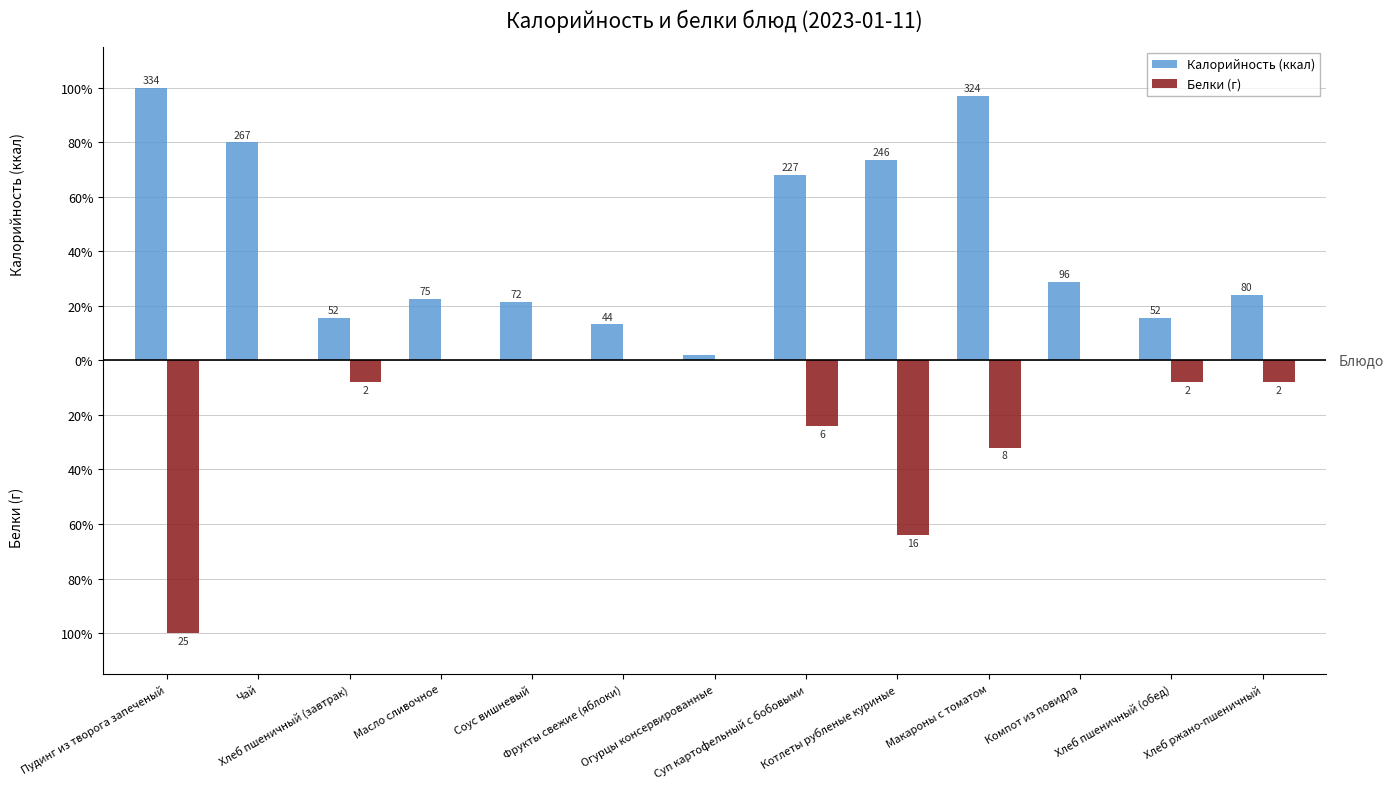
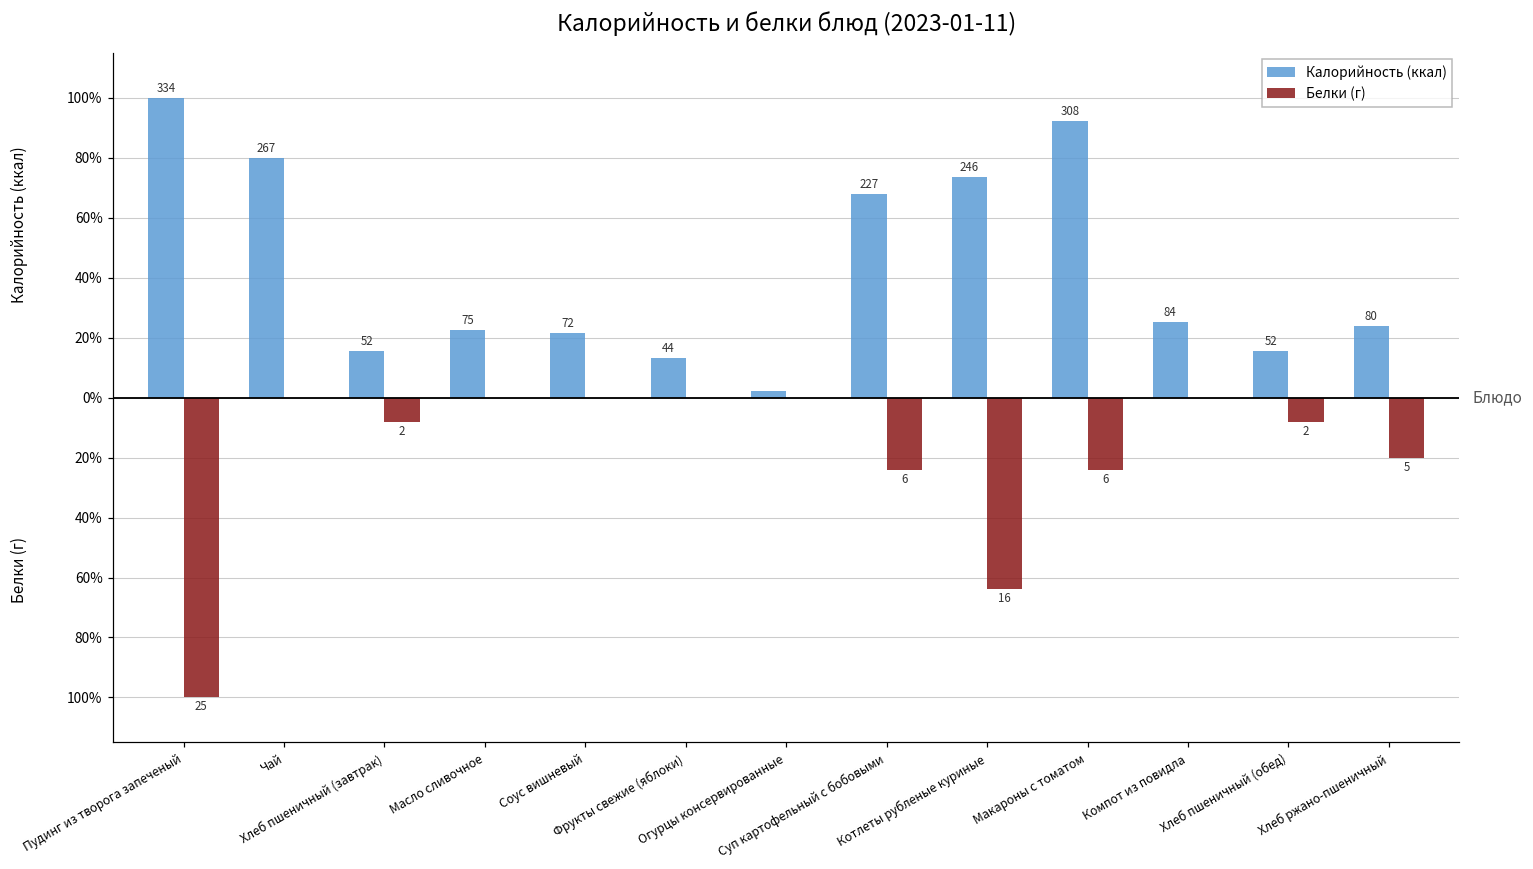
Калорийность (ккал), Макароны с томатом: 324 -> 308
Белки (г), Макароны с томатом: 8 -> 6
Калорийность (ккал), Компот из повидла: 96 -> 84
Белки (г), Хлеб ржано-пшеничный: 2 -> 5
